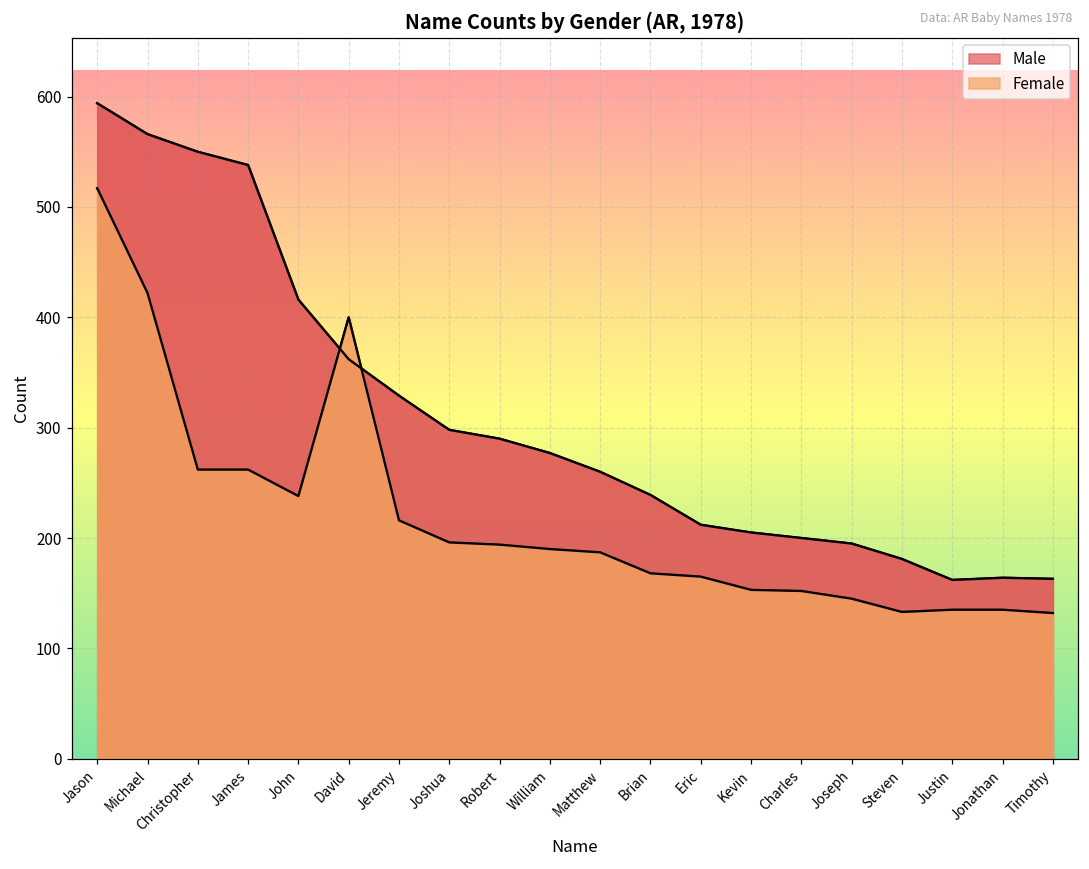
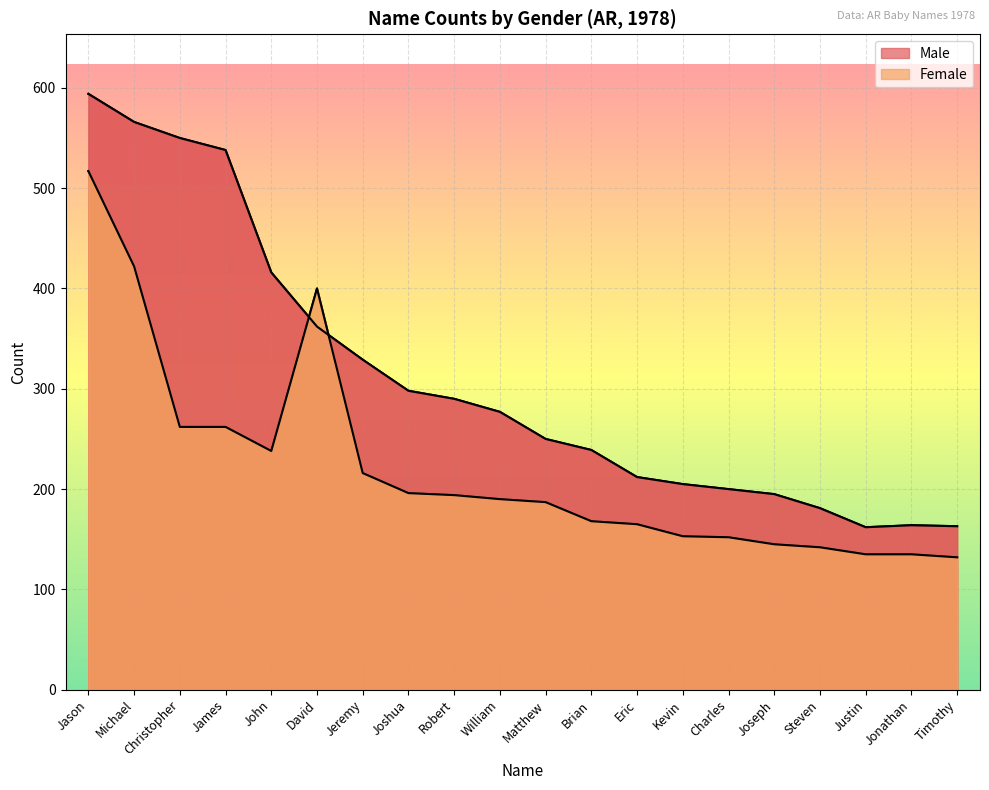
Male, Matthew: 260 -> 250
Female, Steven: 133 -> 142
